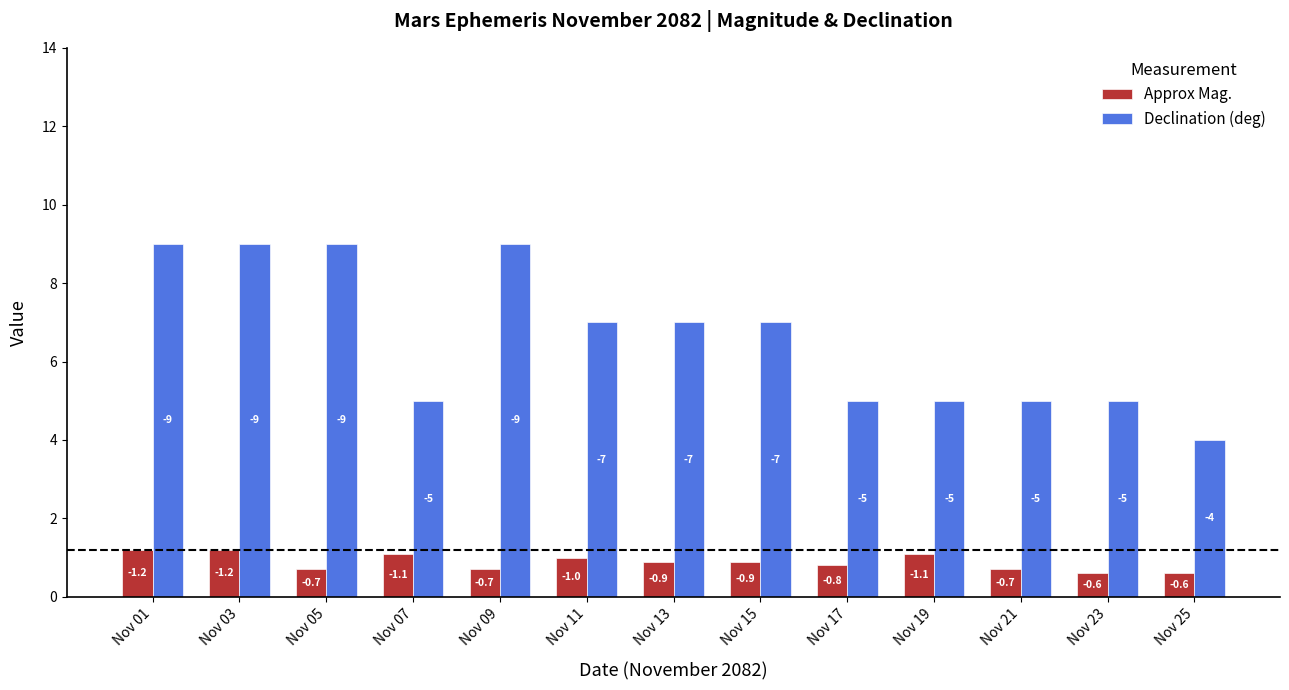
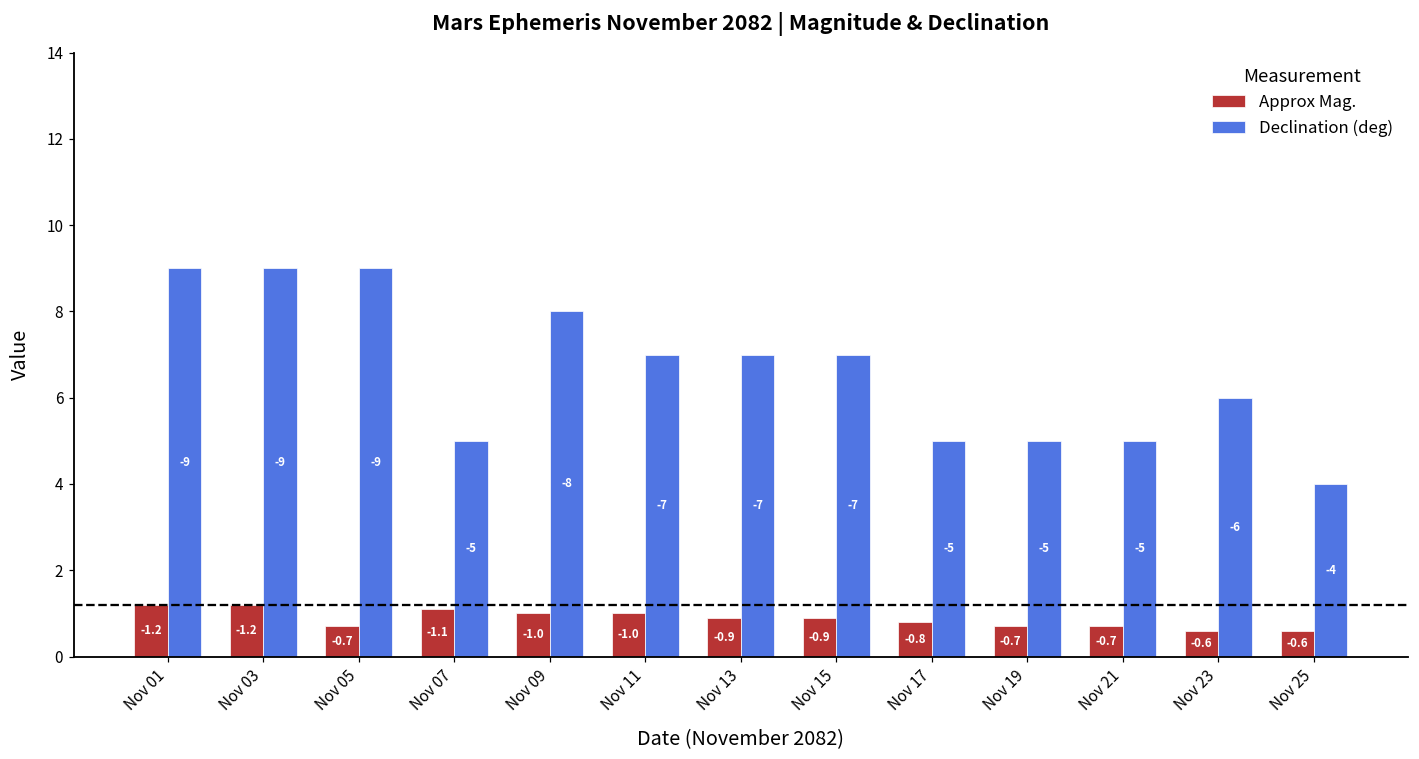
Approx Mag., Nov 09: -0.7 -> -1.0
Declination (deg), Nov 09: -9 -> -8
Approx Mag., Nov 19: -1.1 -> -0.7
Declination (deg), Nov 23: -5 -> -6
